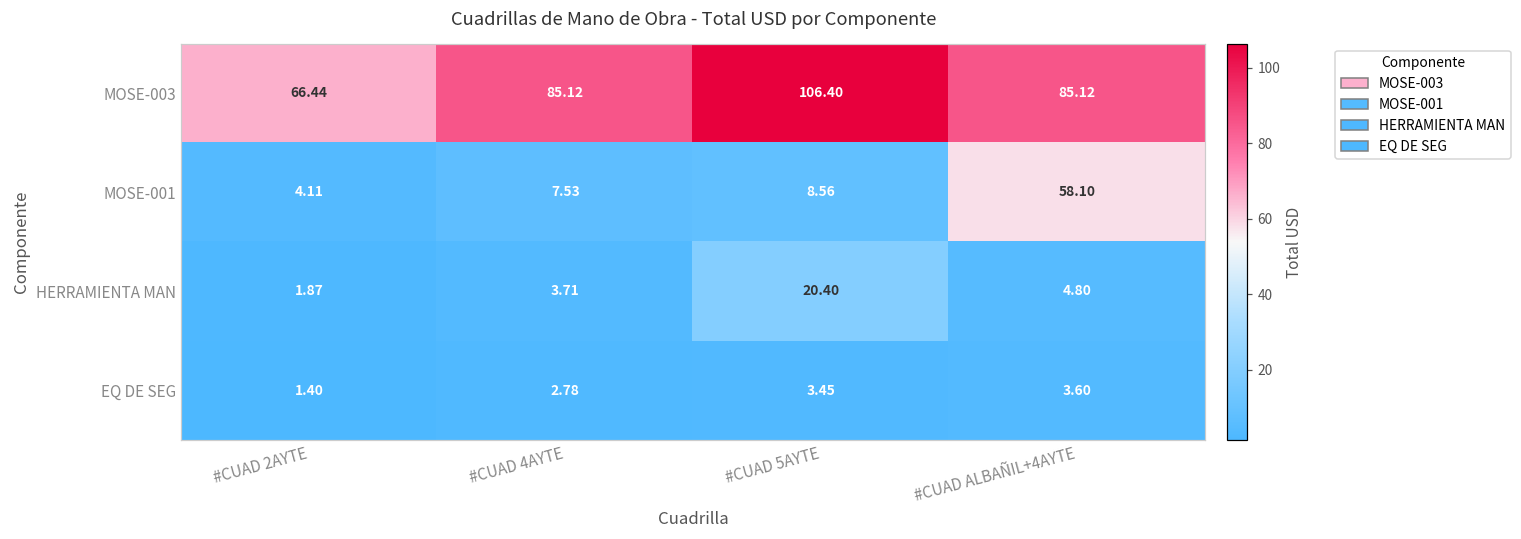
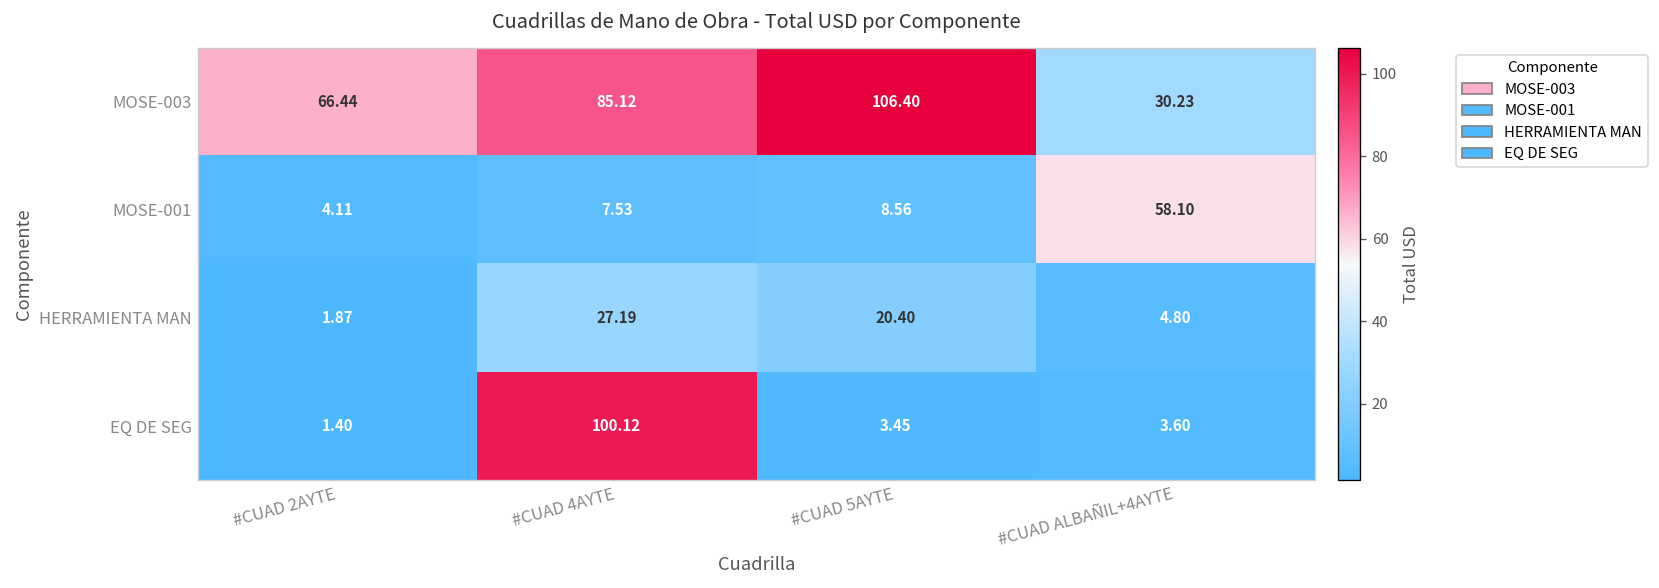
MOSE-003, #CUAD ALBAÑIL+4AYTE: 85.12 -> 30.23
HERRAMIENTA MAN, #CUAD 4AYTE: 3.71 -> 27.19
EQ DE SEG, #CUAD 4AYTE: 2.78 -> 100.12
